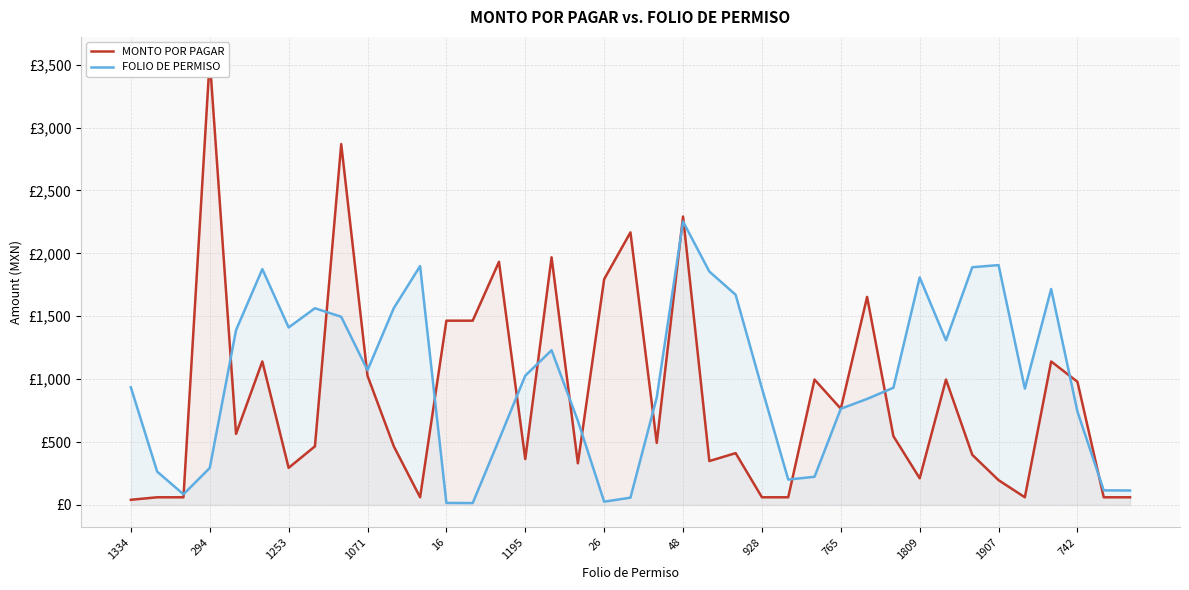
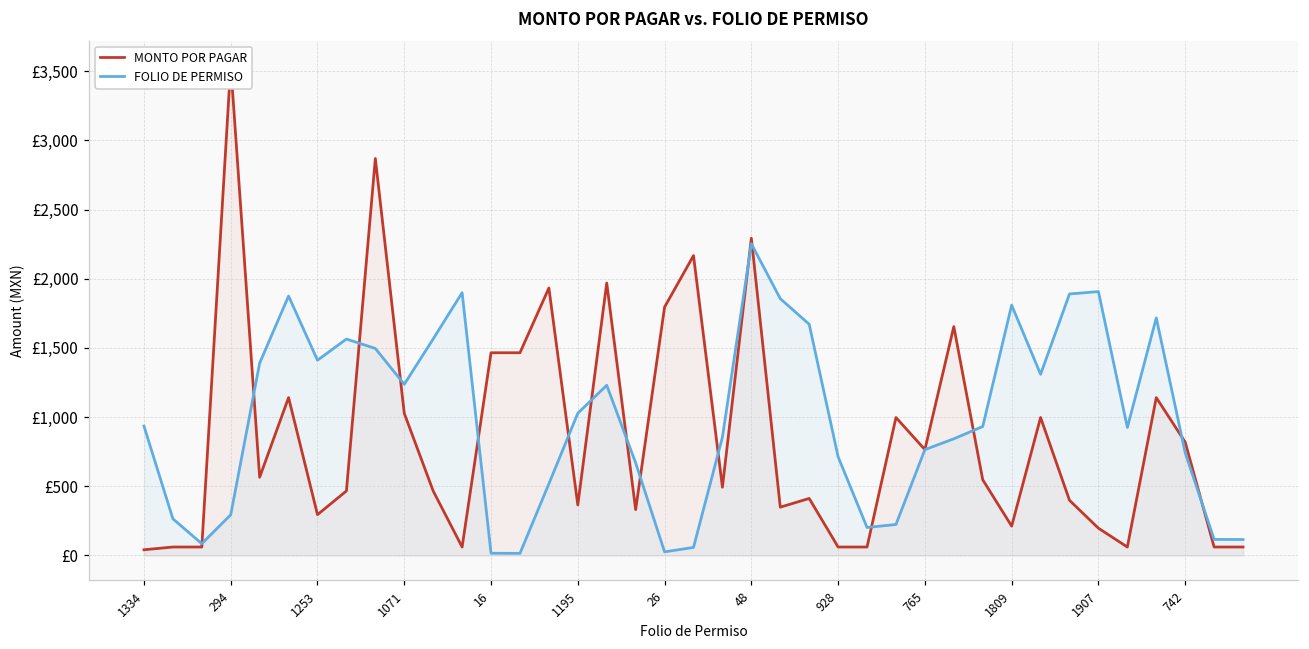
FOLIO DE PERMISO, 1071: £1,070 -> £1,240
FOLIO DE PERMISO, 928: £930 -> £710
MONTO POR PAGAR, 742: £980 -> £820
